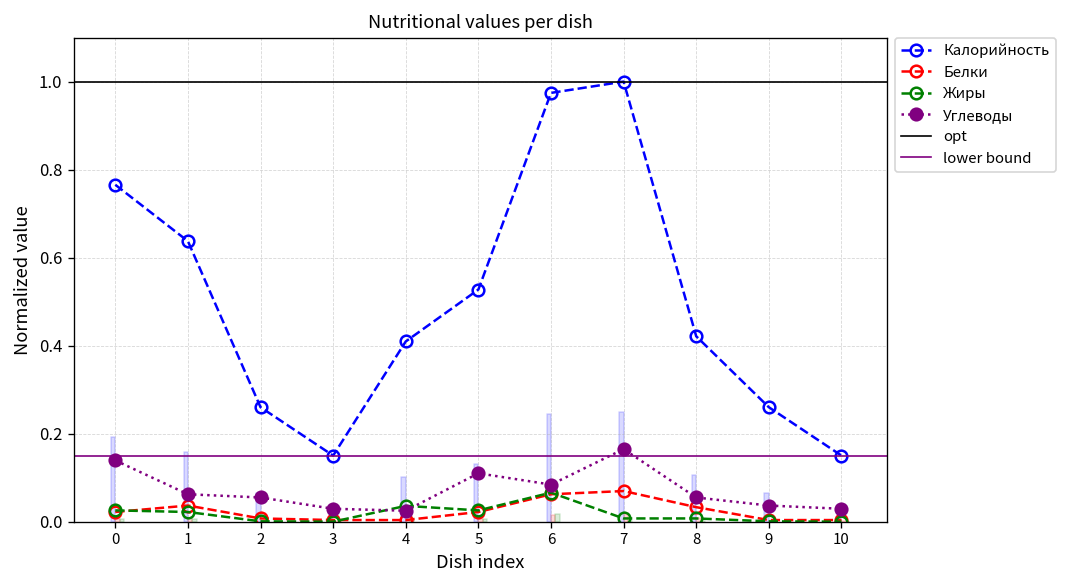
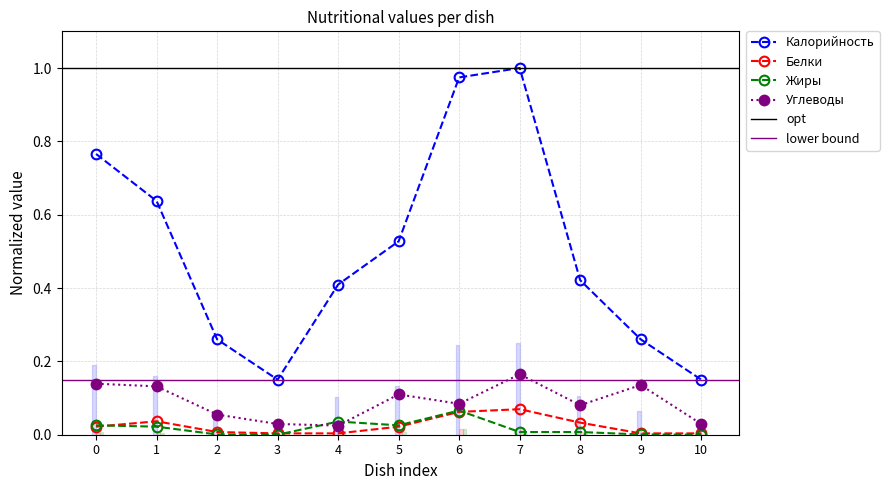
Углеводы, 1: 0.06 -> 0.13
Углеводы, 8: 0.05 -> 0.08
Углеводы, 9: 0.04 -> 0.14
